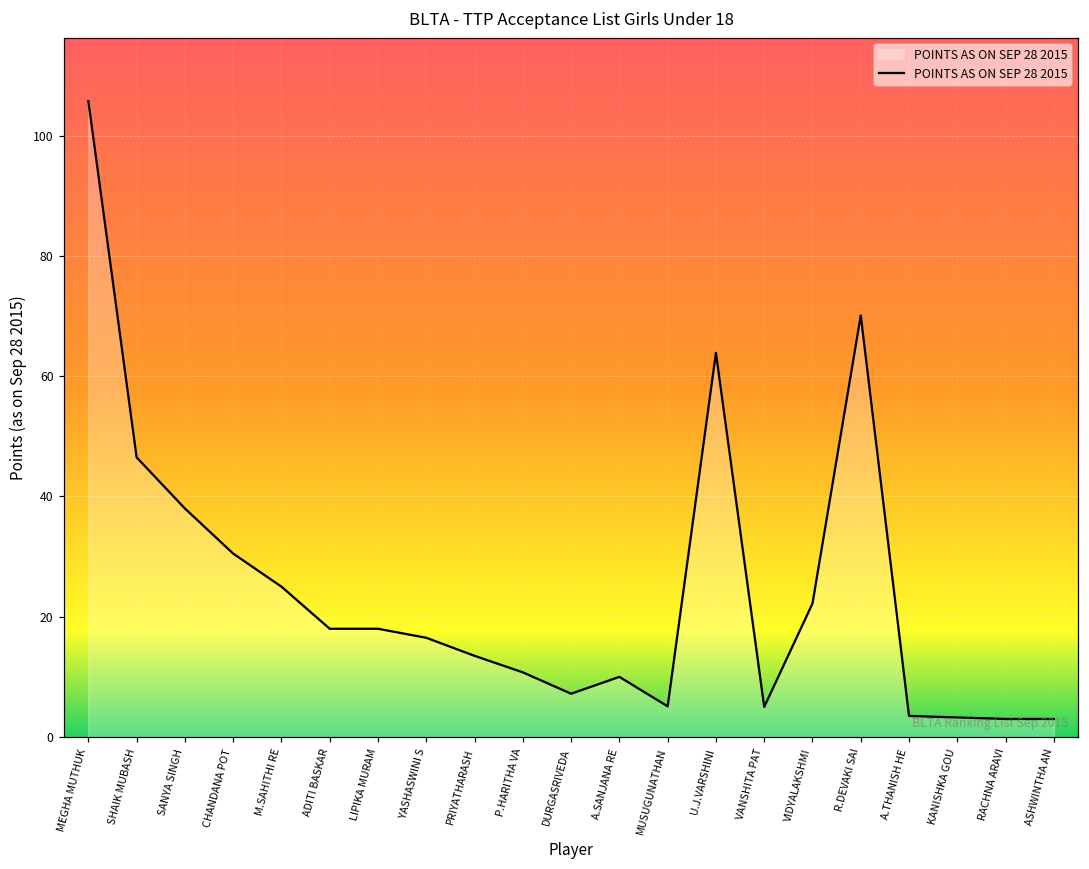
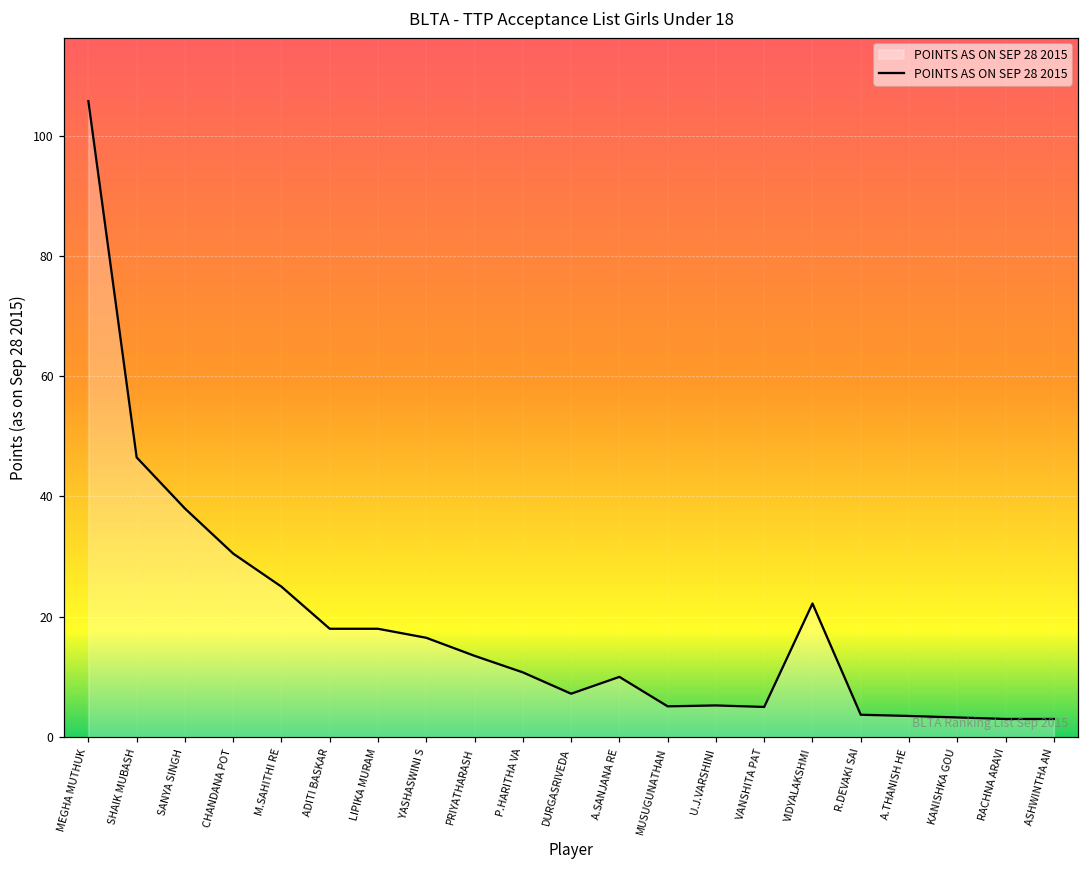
U.J.VARSHINI: 64 -> 5
R.DEVAKI SAI: 70 -> 4
